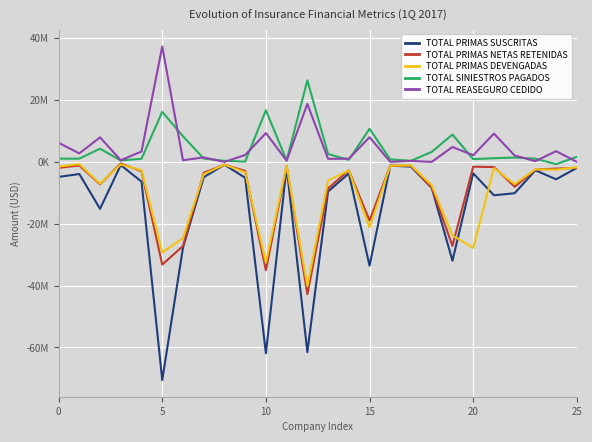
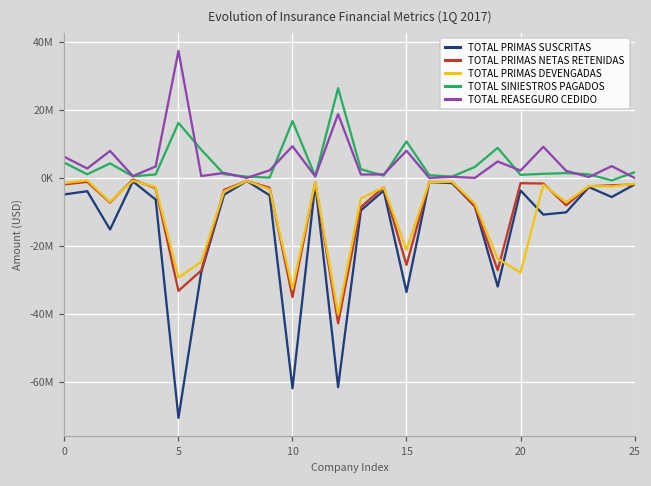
TOTAL SINIESTROS PAGADOS, 0: 1000000 -> 4000000
TOTAL PRIMAS NETAS RETENIDAS, 15: -19000000 -> -26000000
